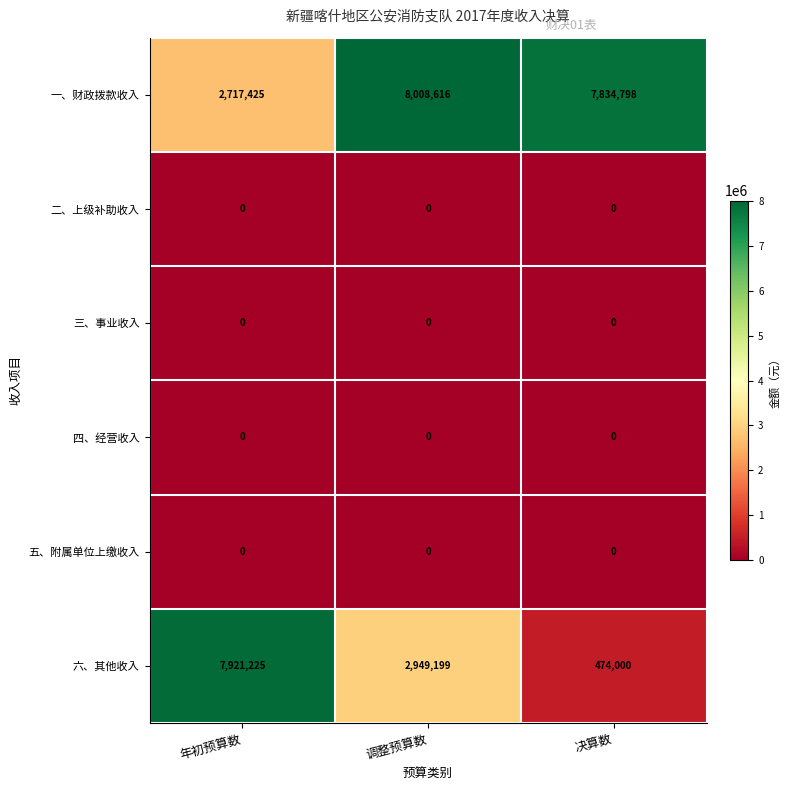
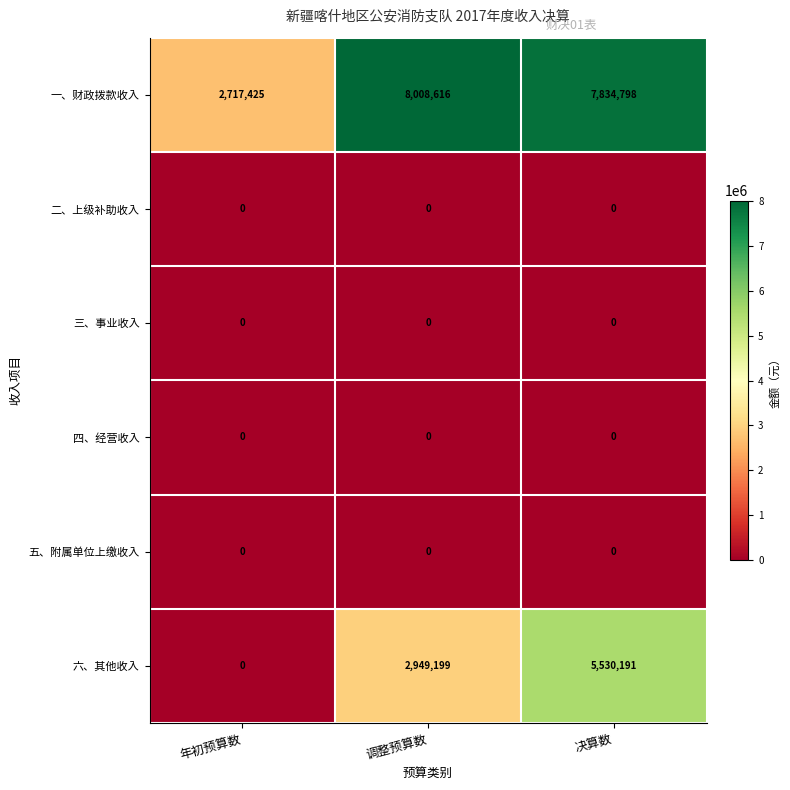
六、其他收入, 年初预算数: 7,921,225 -> 0
六、其他收入, 决算数: 474,000 -> 5,530,191
